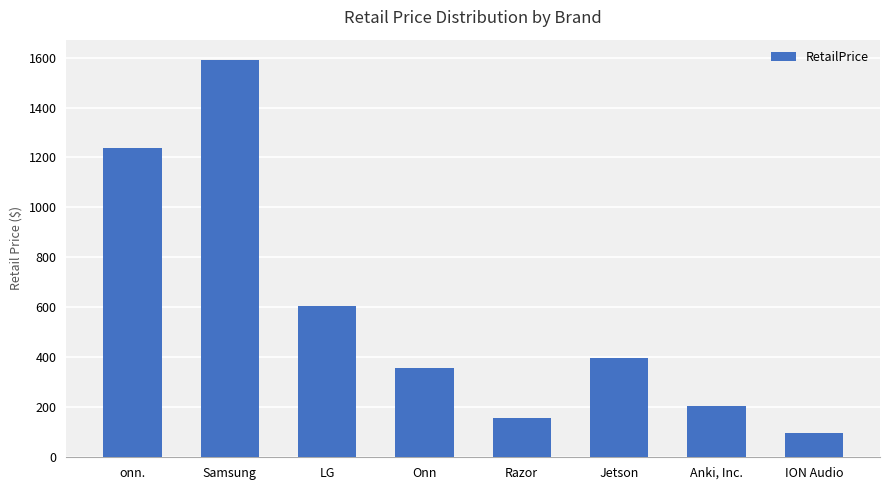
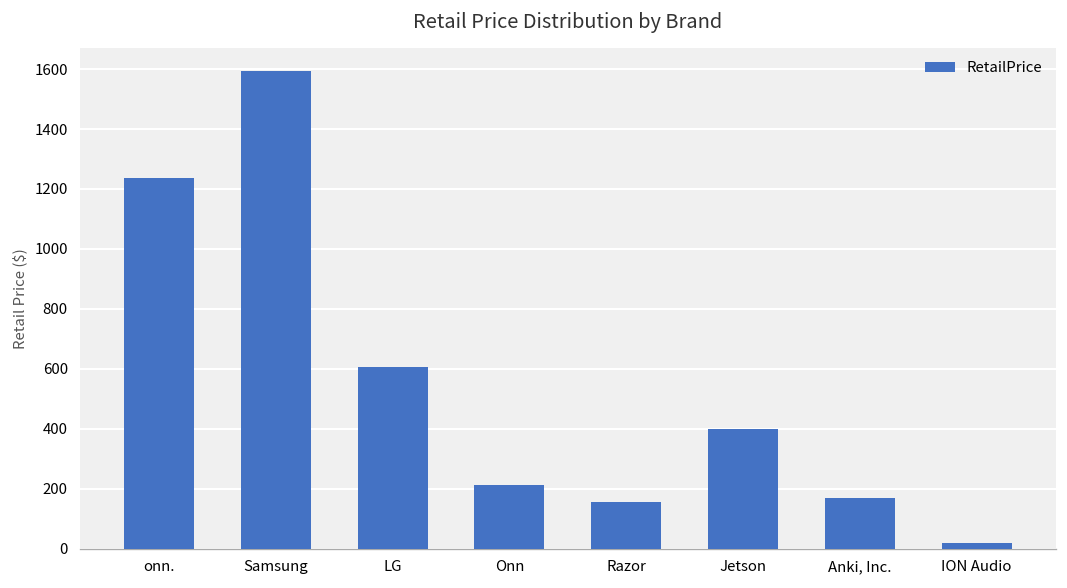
Onn: 360 -> 210
Anki, Inc.: 210 -> 170
ION Audio: 100 -> 20
